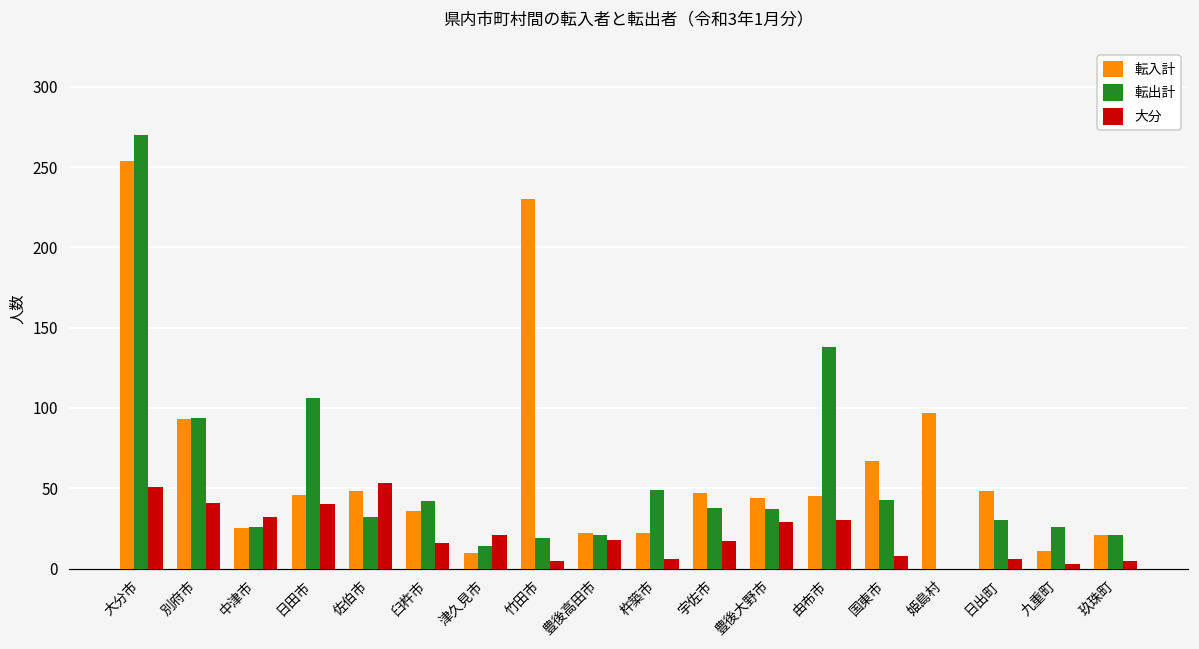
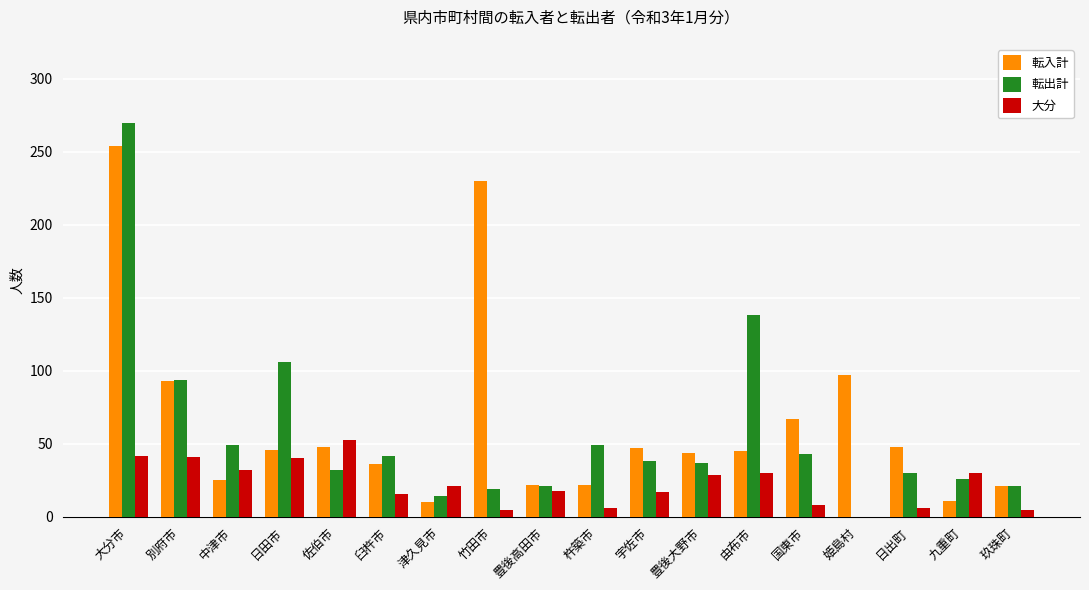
大分, 大分市: 51 -> 42
転出計, 中津市: 26 -> 49
大分, 九重町: 3 -> 30
